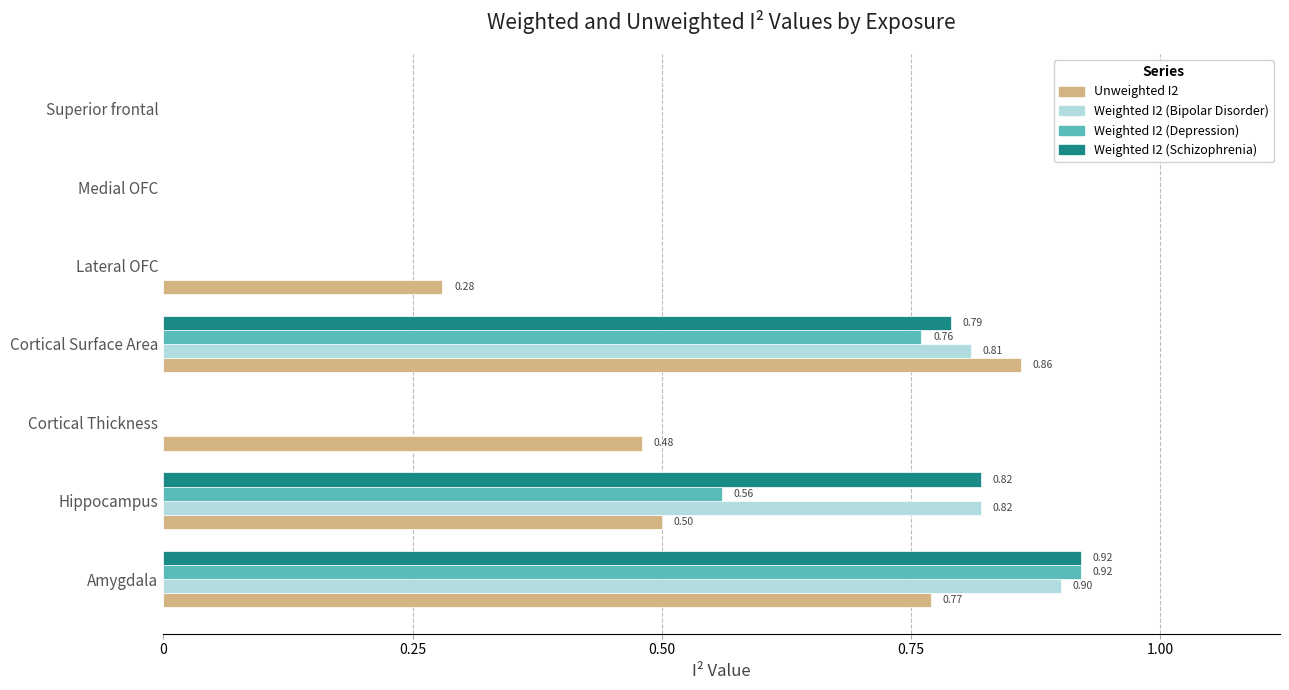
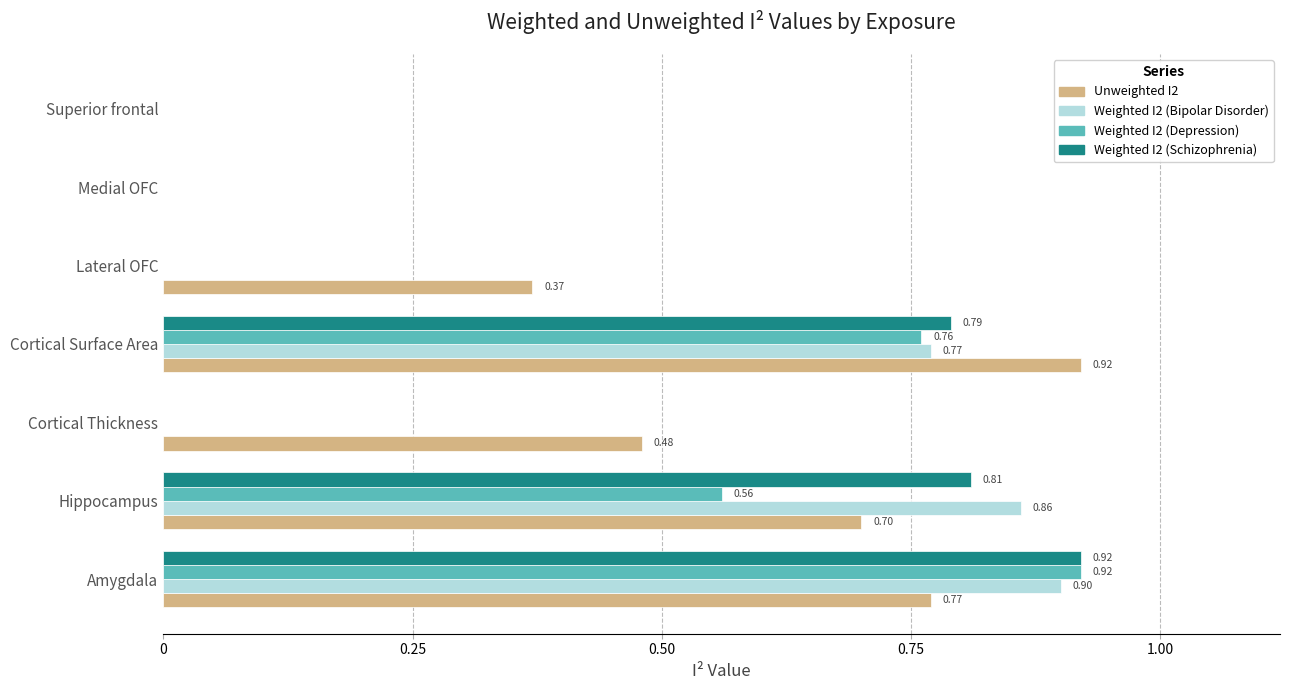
Unweighted I2, Lateral OFC: 0.28 -> 0.37
Weighted I2 (Bipolar Disorder), Cortical Surface Area: 0.81 -> 0.77
Unweighted I2, Cortical Surface Area: 0.86 -> 0.92
Weighted I2 (Schizophrenia), Hippocampus: 0.82 -> 0.81
Weighted I2 (Bipolar Disorder), Hippocampus: 0.82 -> 0.86
Unweighted I2, Hippocampus: 0.50 -> 0.70
